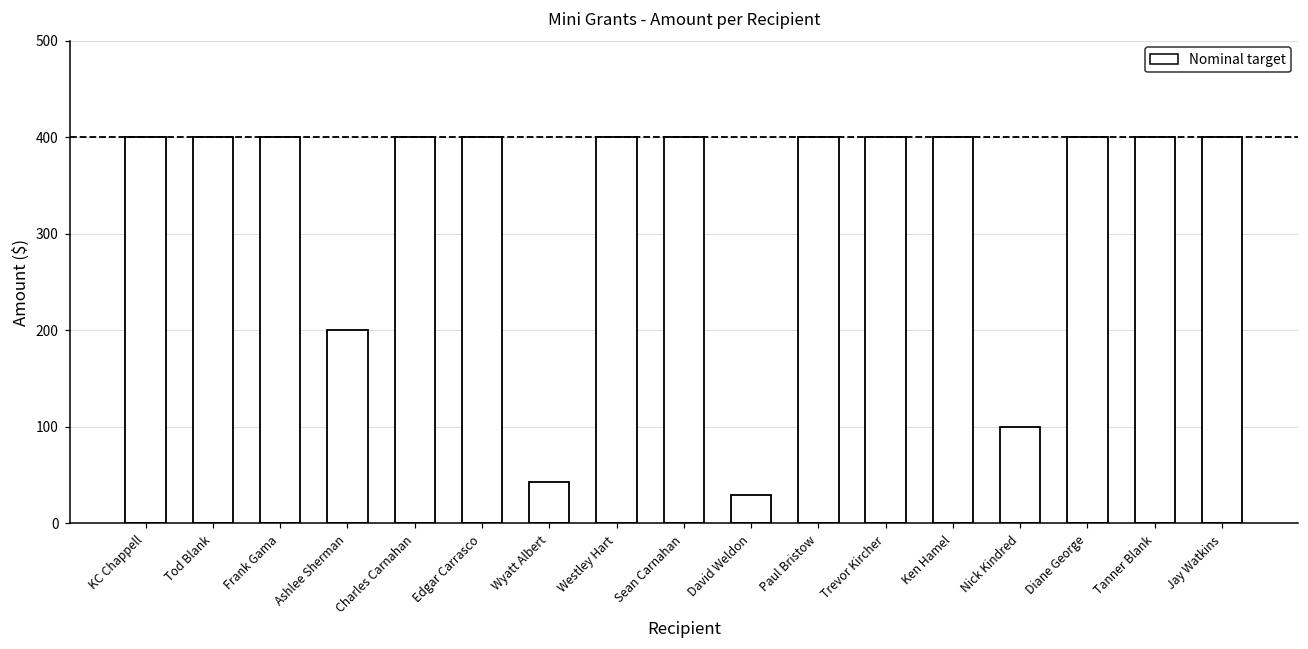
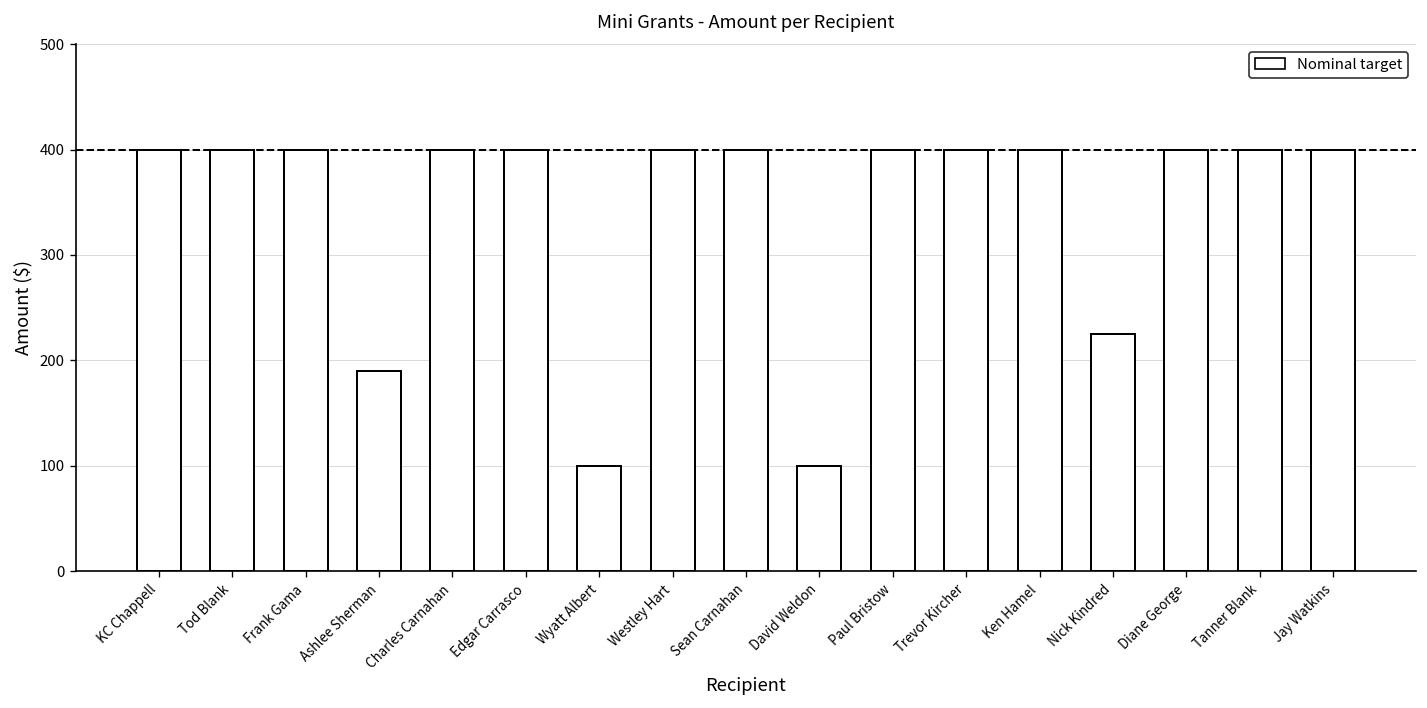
Ashlee Sherman: 200 -> 190
Wyatt Albert: 40 -> 100
David Weldon: 30 -> 100
Nick Kindred: 100 -> 230
